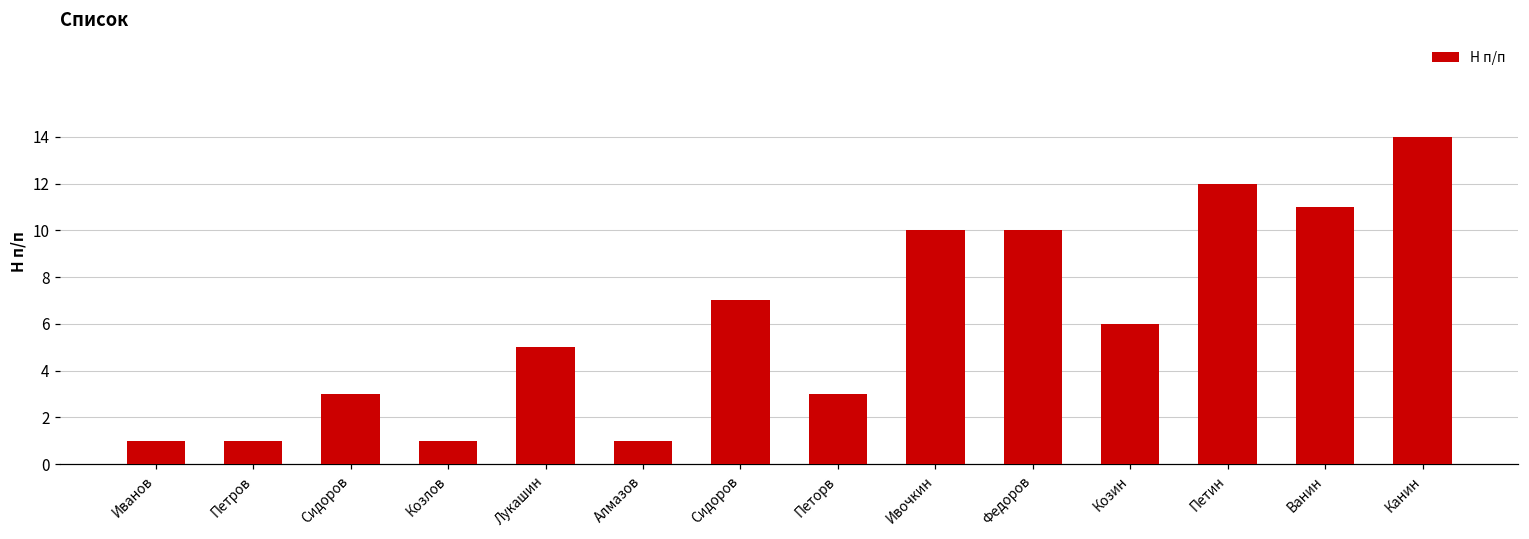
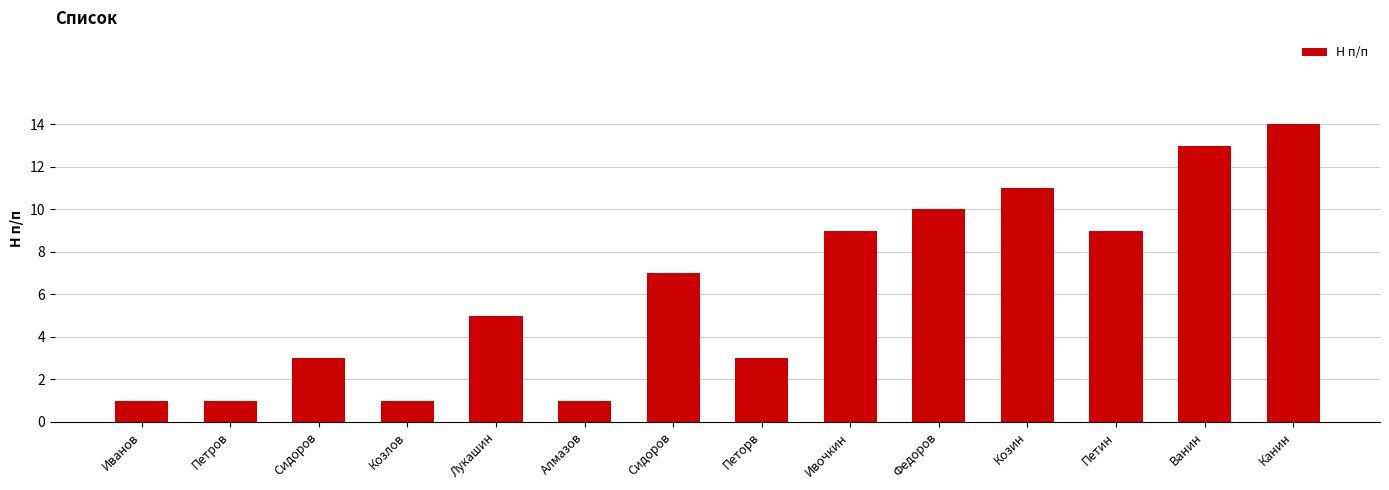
Ивочкин: 10 -> 9
Козин: 6 -> 11
Петин: 12 -> 9
Ванин: 11 -> 13
